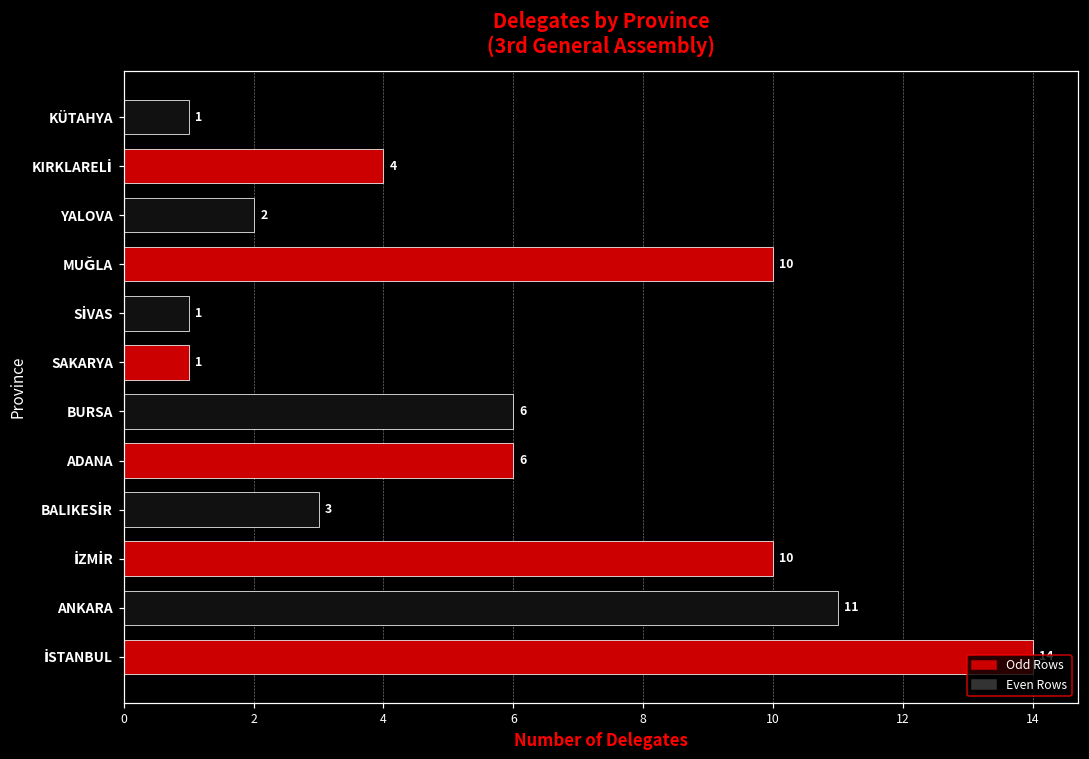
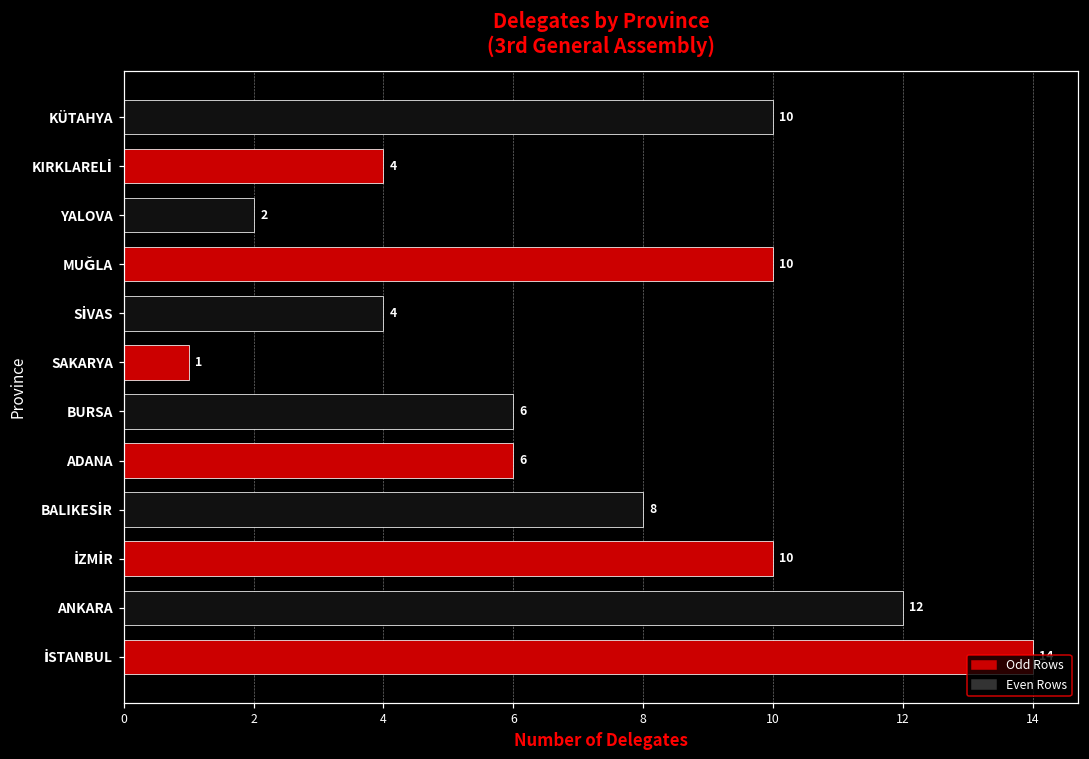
KÜTAHYA: 1 -> 10
SİVAS: 1 -> 4
BALIKESİR: 3 -> 8
ANKARA: 11 -> 12
